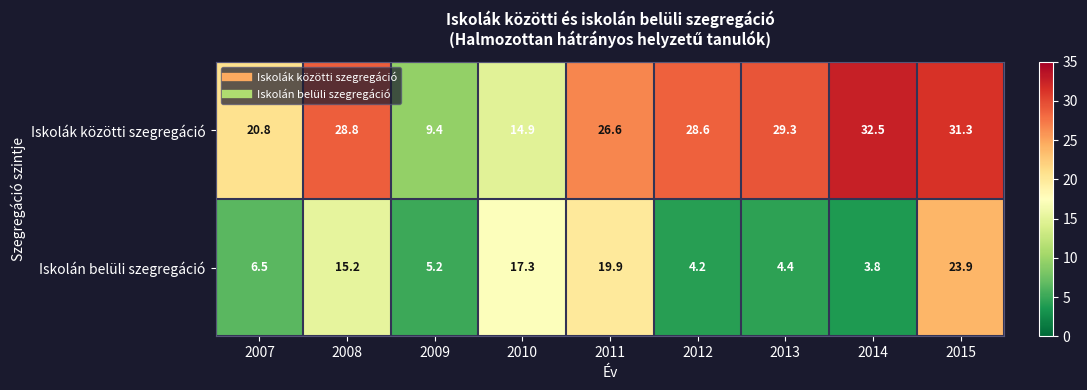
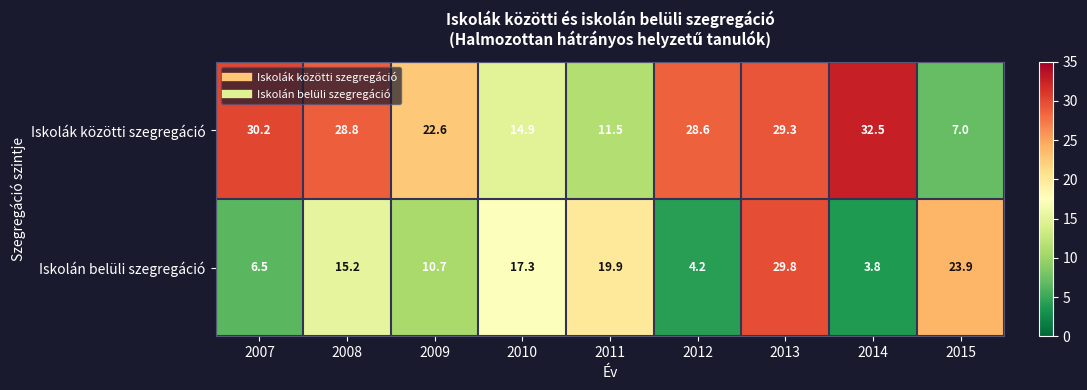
Iskolák közötti szegregáció, 2007: 20.8 -> 30.2
Iskolák közötti szegregáció, 2009: 9.4 -> 22.6
Iskolák közötti szegregáció, 2011: 26.6 -> 11.5
Iskolák közötti szegregáció, 2015: 31.3 -> 7.0
Iskolán belüli szegregáció, 2009: 5.2 -> 10.7
Iskolán belüli szegregáció, 2013: 4.4 -> 29.8
